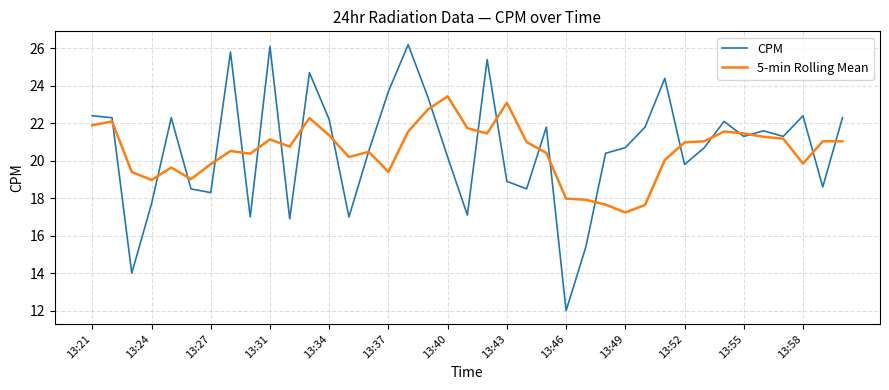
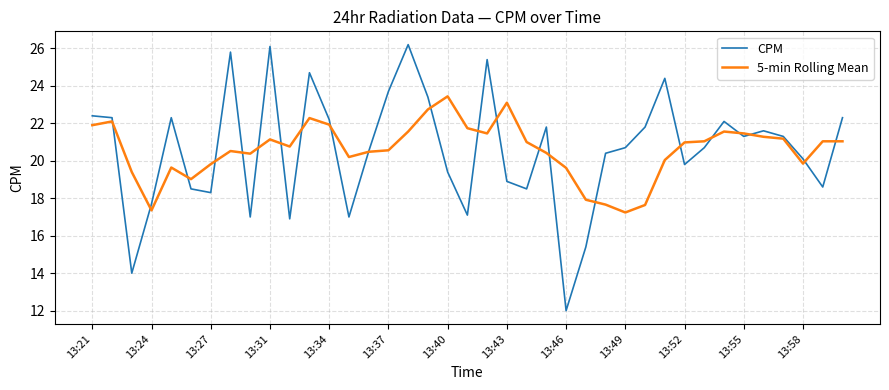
5-min Rolling Mean, 13:24: 19.0 -> 17.4
5-min Rolling Mean, 13:34: 21.4 -> 21.9
5-min Rolling Mean, 13:37: 19.4 -> 20.6
CPM, 13:40: 20.2 -> 19.4
5-min Rolling Mean, 13:46: 18.0 -> 19.6
CPM, 13:58: 22.4 -> 20.1
